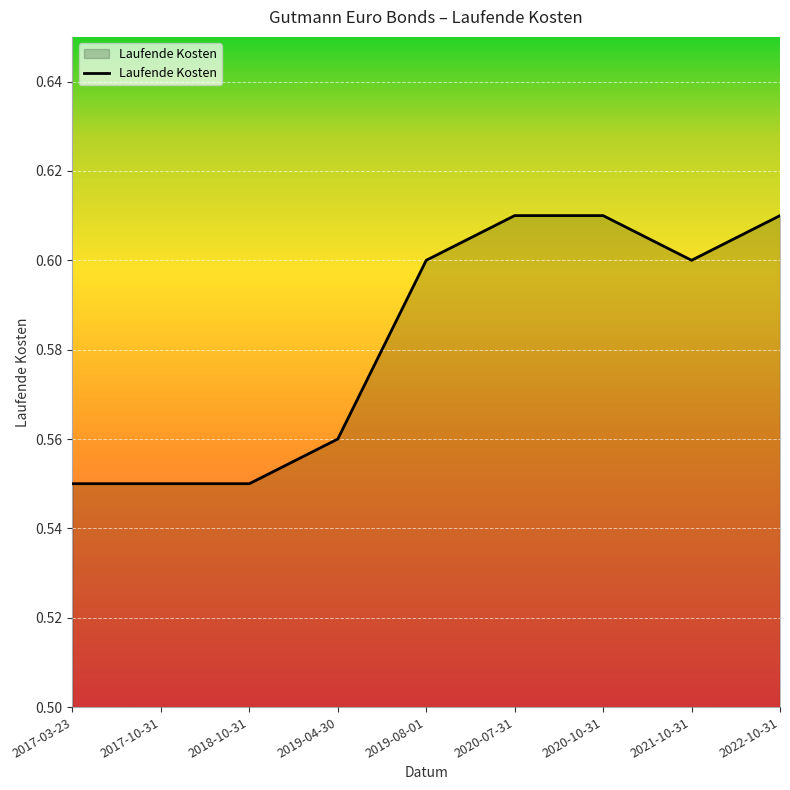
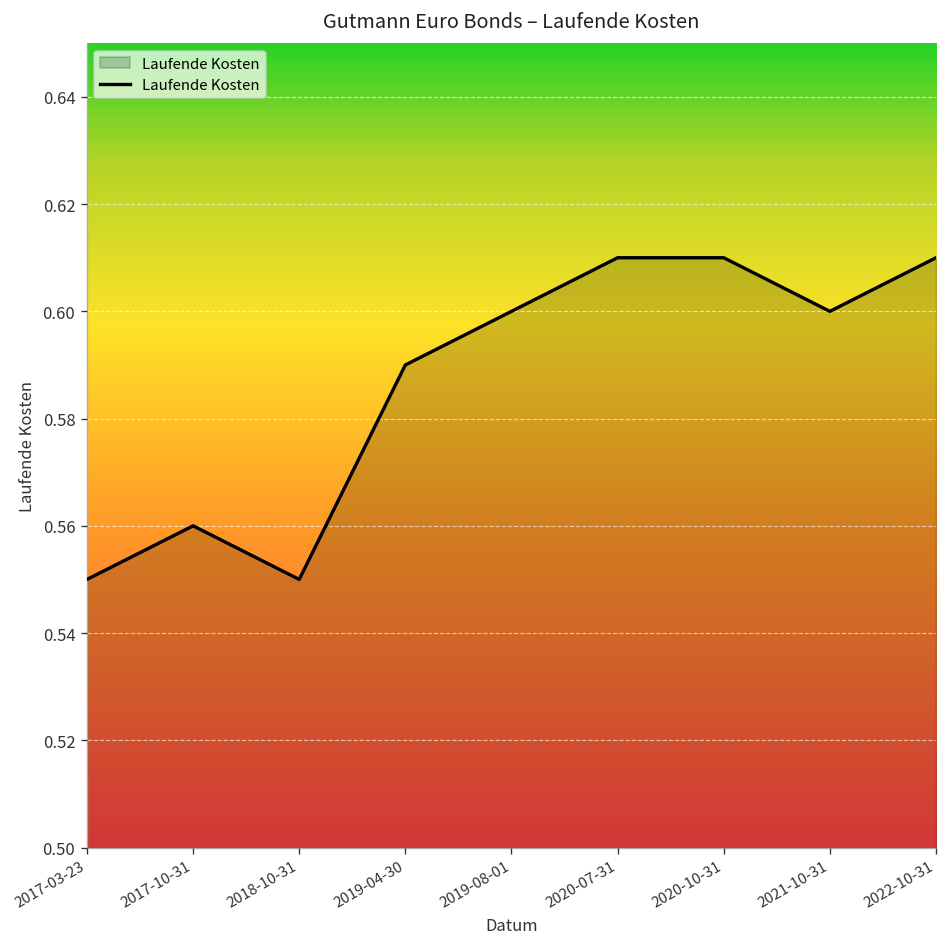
2017-10-31: 0.55 -> 0.56
2019-04-30: 0.56 -> 0.59
